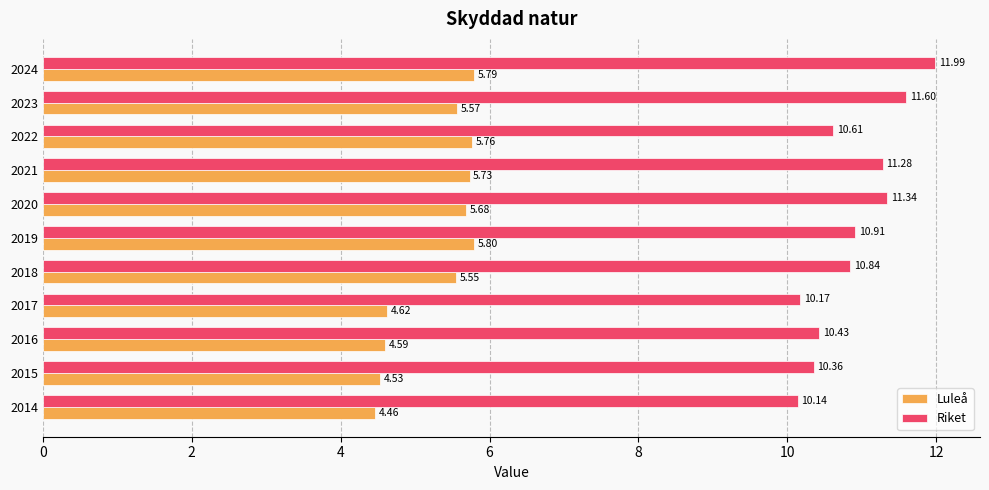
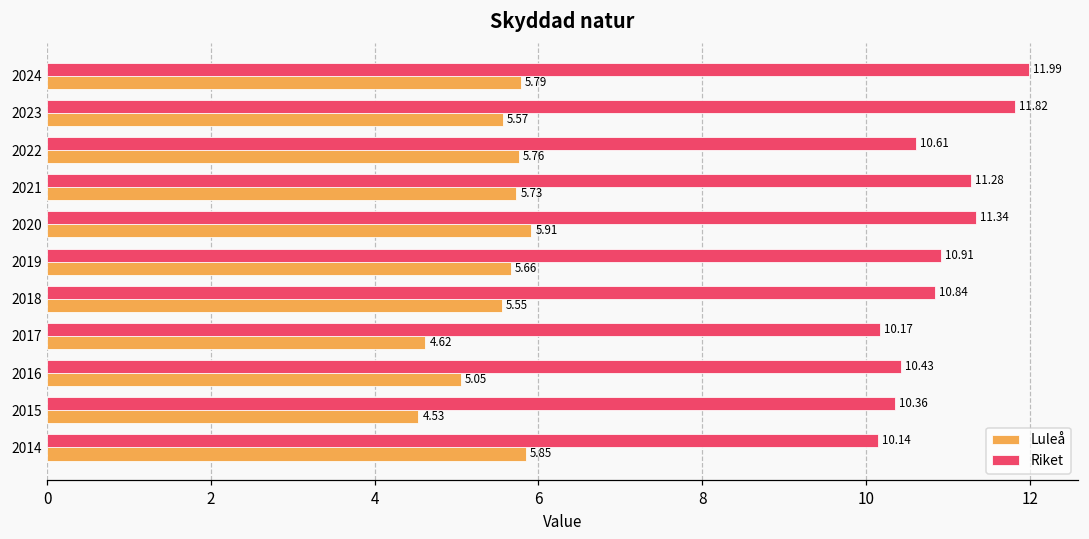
Riket, 2023: 11.60 -> 11.82
Luleå, 2020: 5.68 -> 5.91
Luleå, 2019: 5.80 -> 5.66
Luleå, 2016: 4.59 -> 5.05
Luleå, 2014: 4.46 -> 5.85
